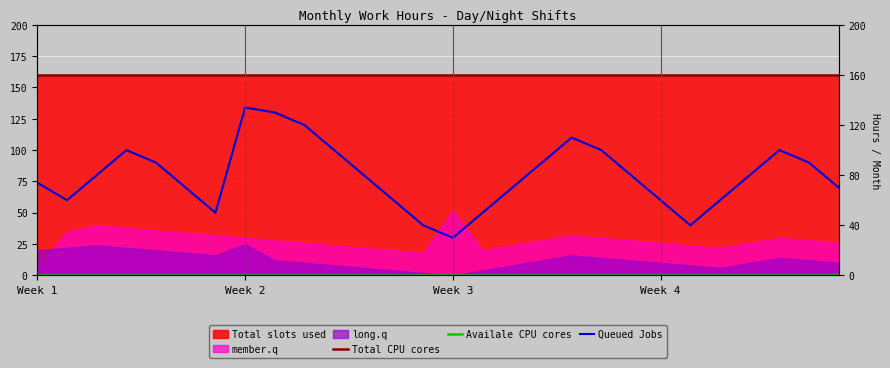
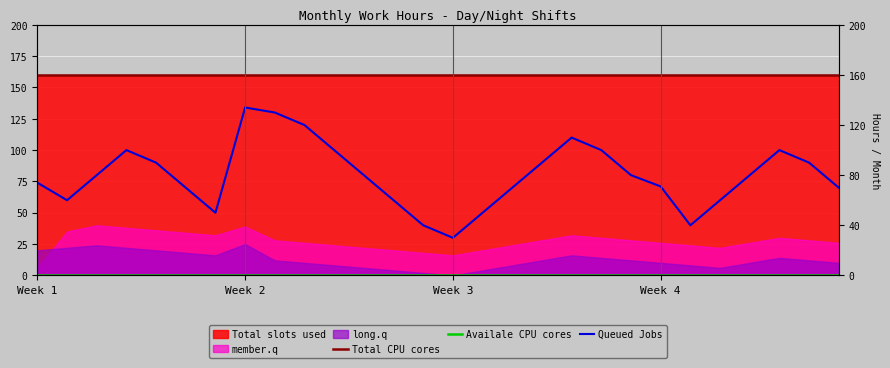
member.q, Week 2: 30 -> 39
member.q, Week 3: 52 -> 16
Queued Jobs, Week 4: 60 -> 71
